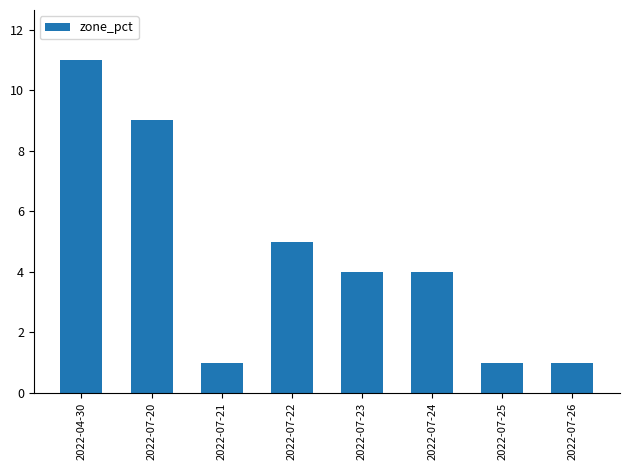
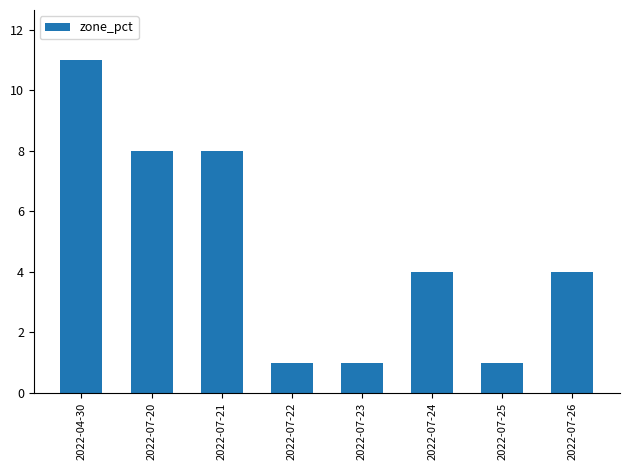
2022-07-20: 9 -> 8
2022-07-21: 1 -> 8
2022-07-22: 5 -> 1
2022-07-23: 4 -> 1
2022-07-26: 1 -> 4
